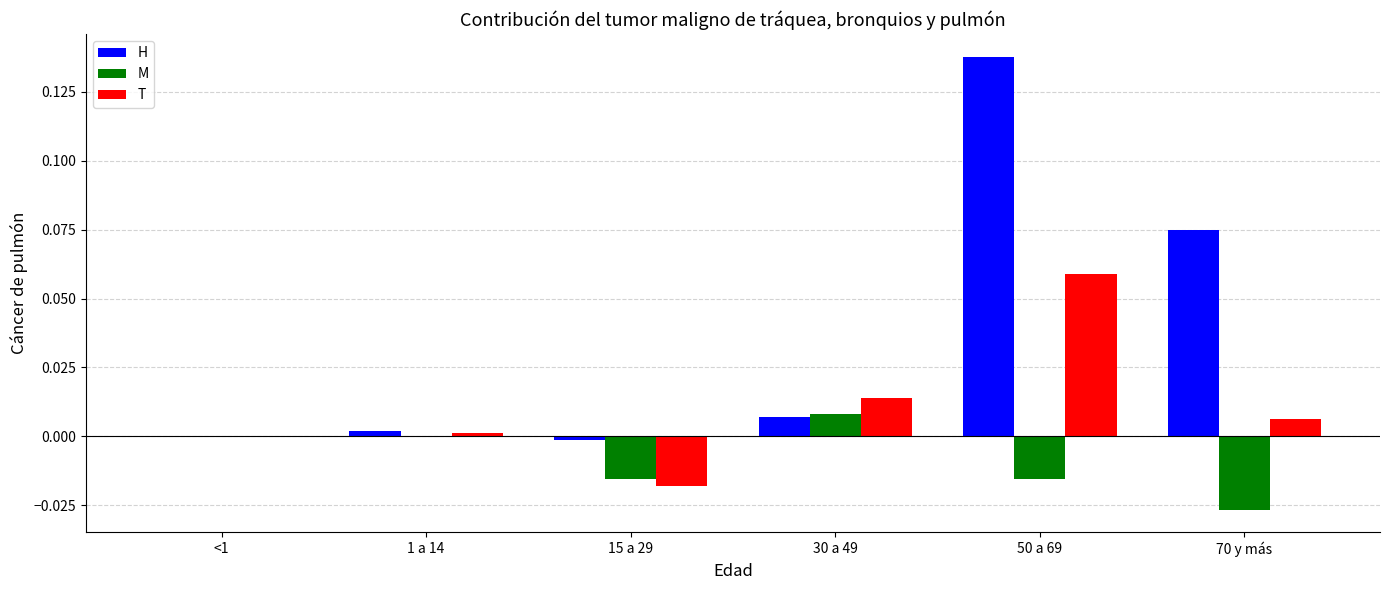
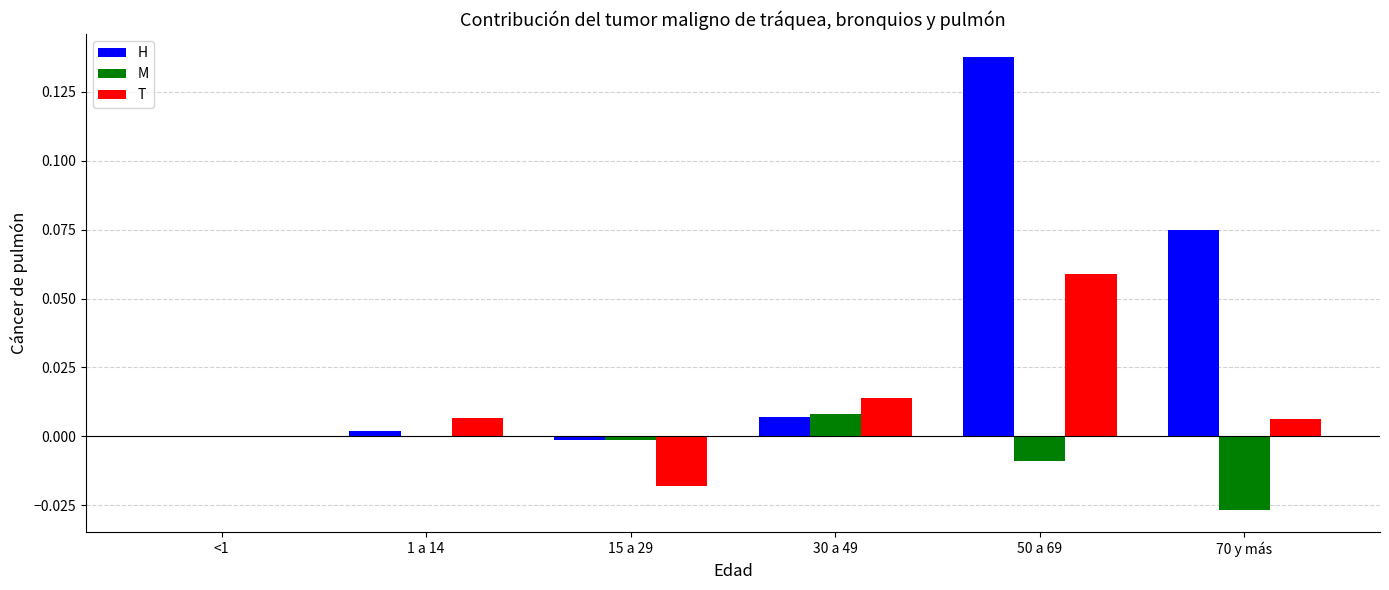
T, 1 a 14: 0.001 -> 0.007
M, 15 a 29: -0.016 -> -0.001
M, 50 a 69: -0.015 -> -0.009
